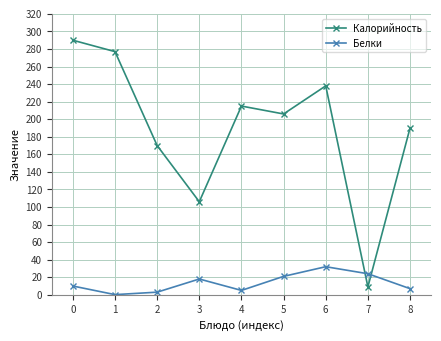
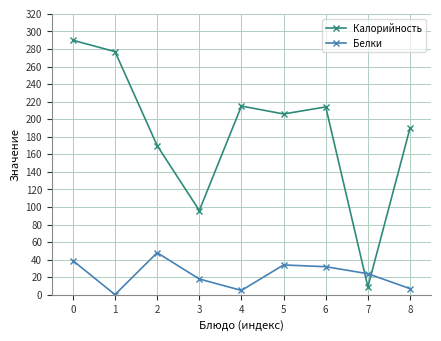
Белки, 0: 10 -> 40
Белки, 2: 0 -> 50
Калорийность, 3: 110 -> 100
Белки, 5: 20 -> 30
Калорийность, 6: 240 -> 210
